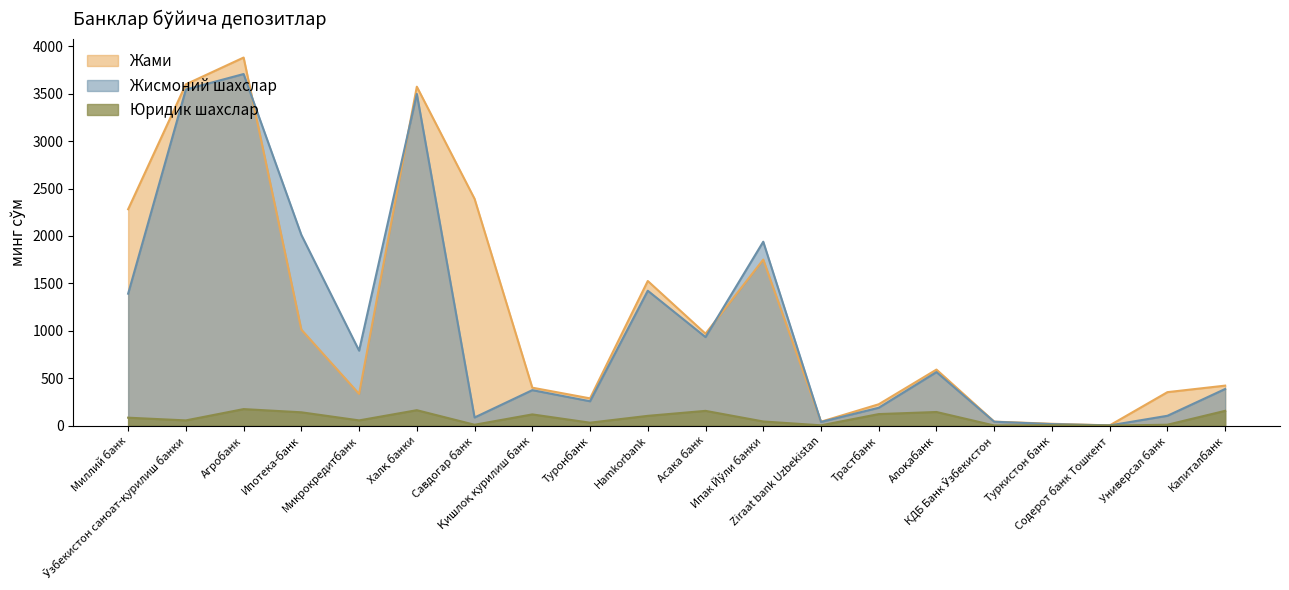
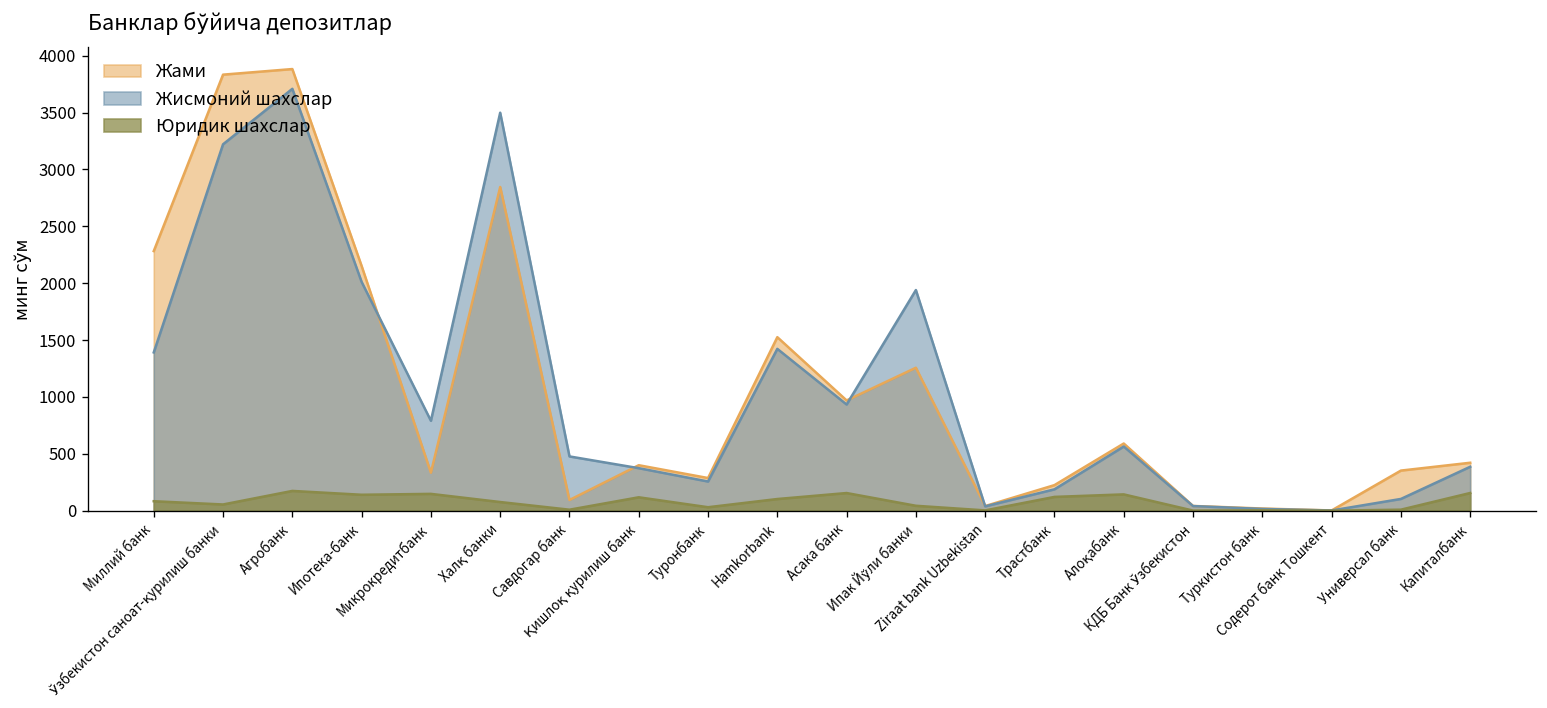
Жами, Ўзбекистон саноат-қурилиш банки: 3600 -> 3800
Жисмоний шахслар, Ўзбекистон саноат-қурилиш банки: 3500 -> 3200
Жами, Ипотека-банк: 1000 -> 2200
Юридик шахслар, Микрокредитбанк: 50 -> 150
Жами, Халқ банки: 3600 -> 2800
Юридик шахслар, Халқ банки: 200 -> 100
Жами, Савдогар банк: 2400 -> 100
Жисмоний шахслар, Савдогар банк: 100 -> 500
Жами, Ипак Йўли банки: 1800 -> 1300
